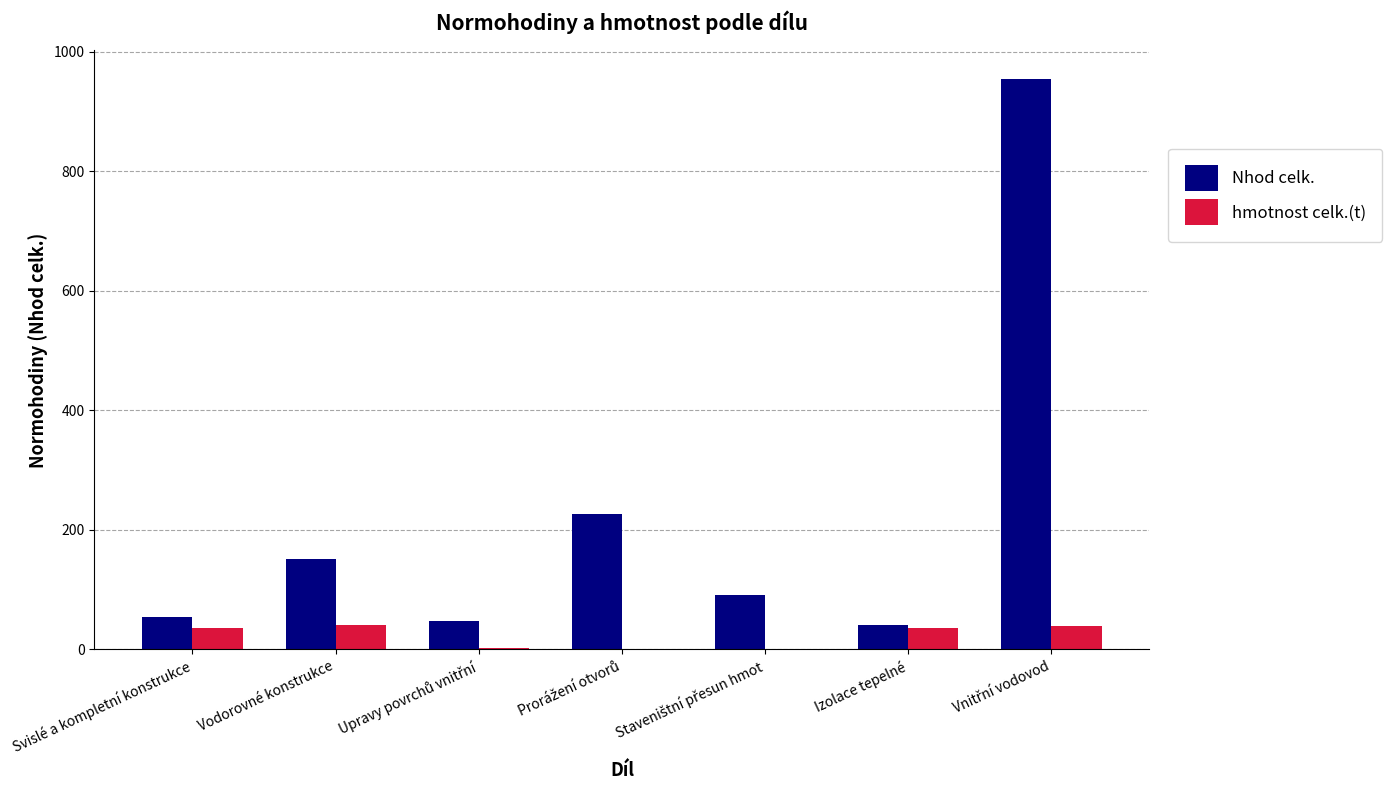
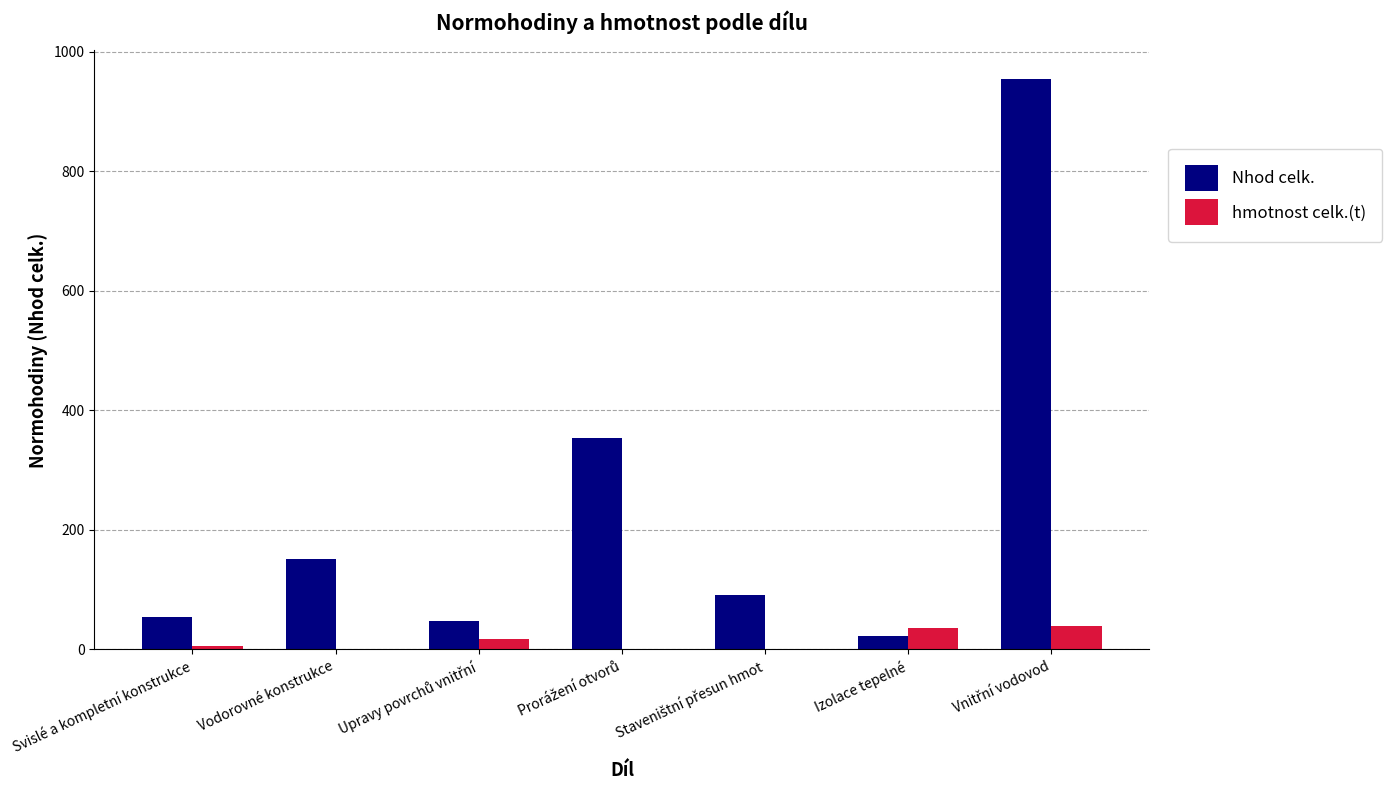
hmotnost celk.(t), Svislé a kompletní konstrukce: 40 -> 10
hmotnost celk.(t), Vodorovné konstrukce: 40 -> 0
hmotnost celk.(t), Upravy povrchů vnitřní: 0 -> 20
Nhod celk., Prorážení otvorů: 230 -> 350
Nhod celk., Izolace tepelné: 40 -> 20
